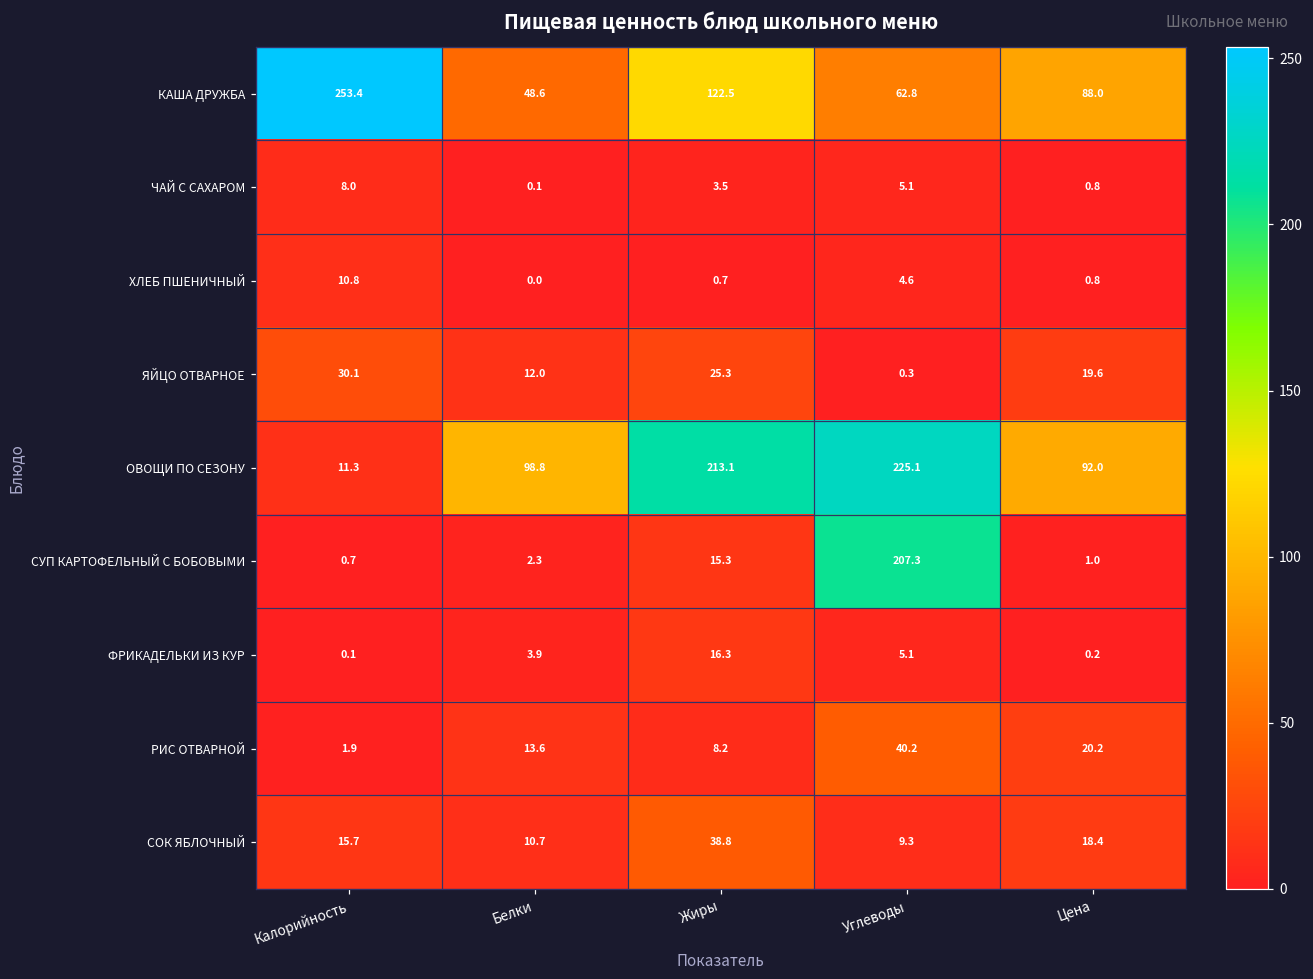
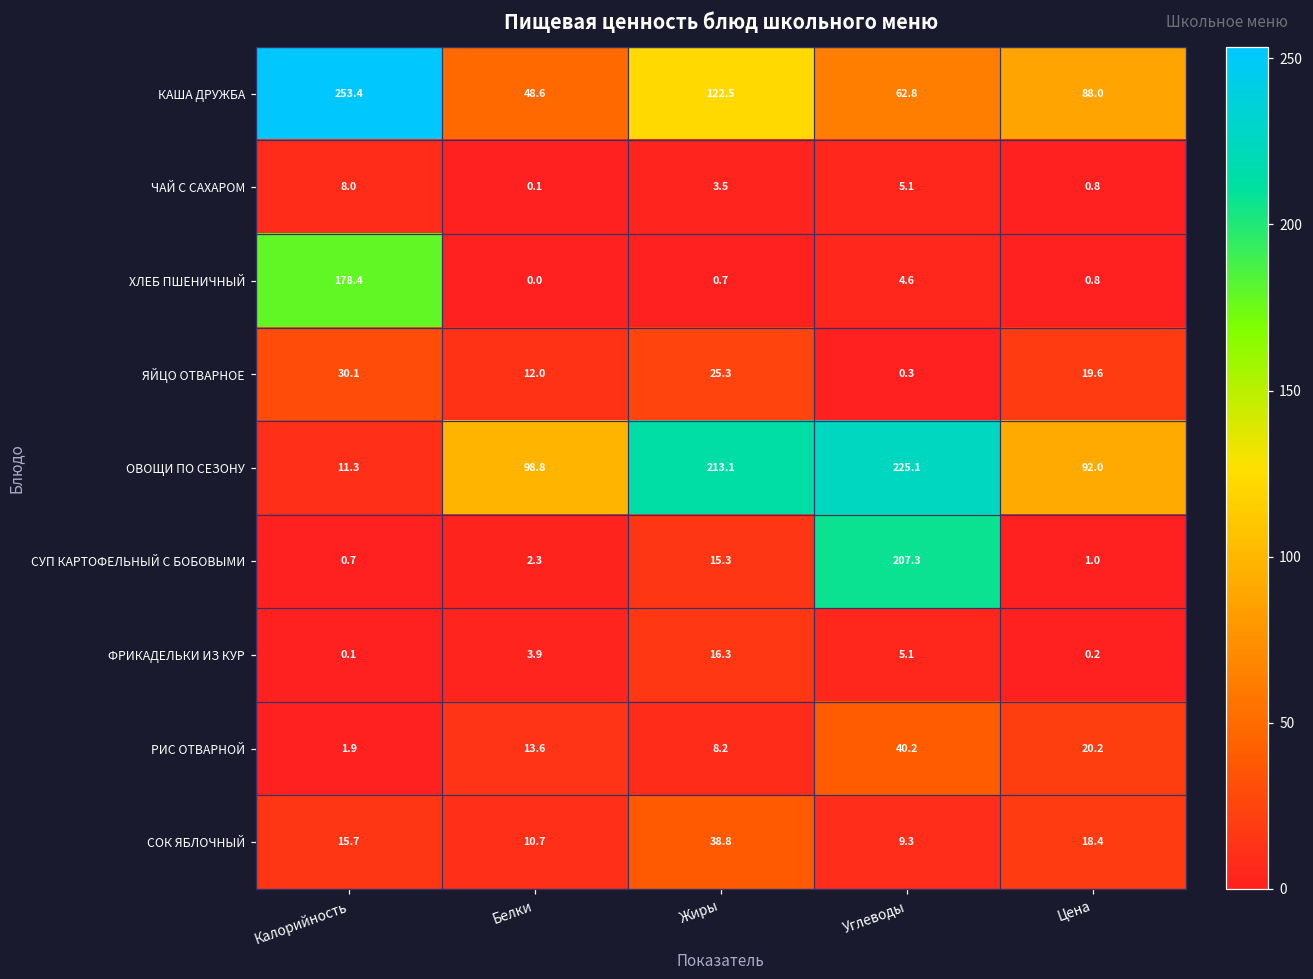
ХЛЕБ ПШЕНИЧНЫЙ, Калорийность: 10.8 -> 178.4
